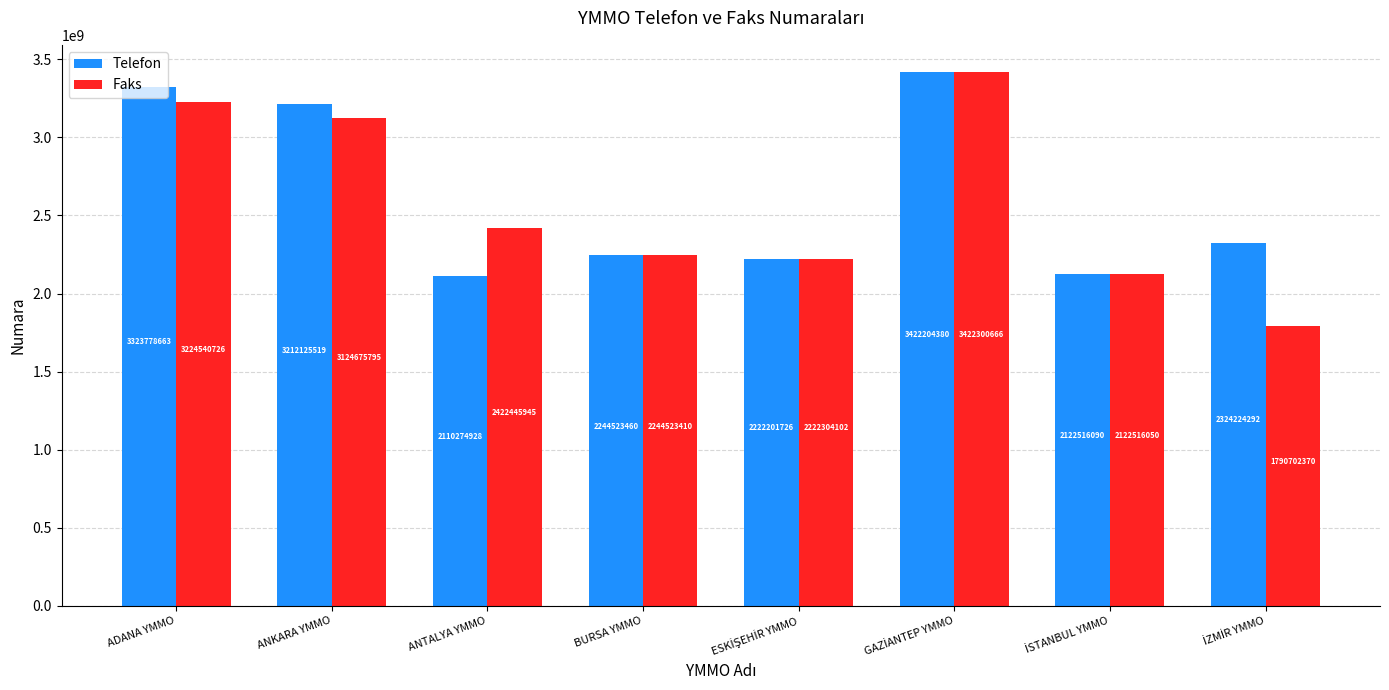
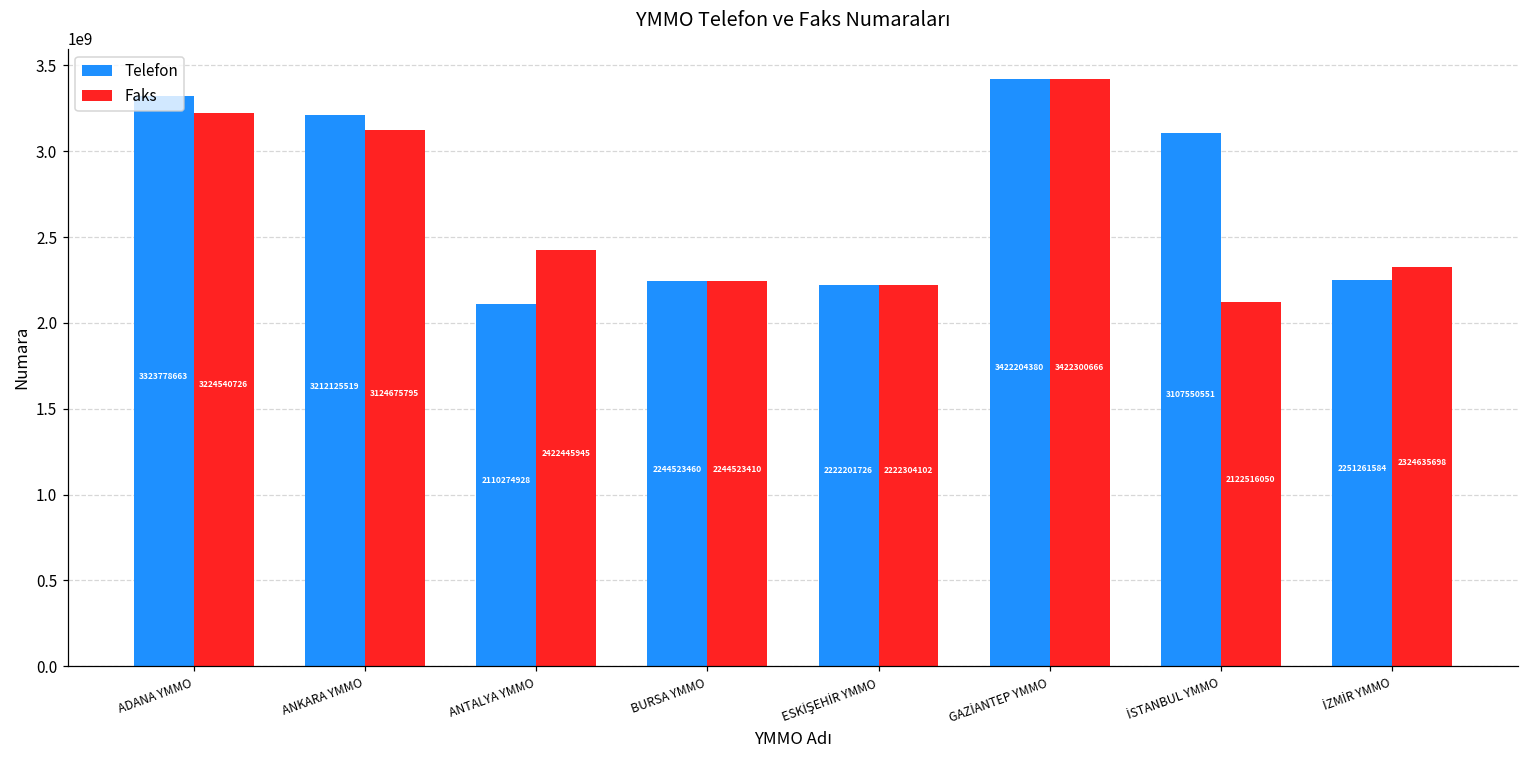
Telefon, İSTANBUL YMMO: 2122516090 -> 3107550551
Telefon, İZMİR YMMO: 2324224292 -> 2251261584
Faks, İZMİR YMMO: 1790702370 -> 2324635698
